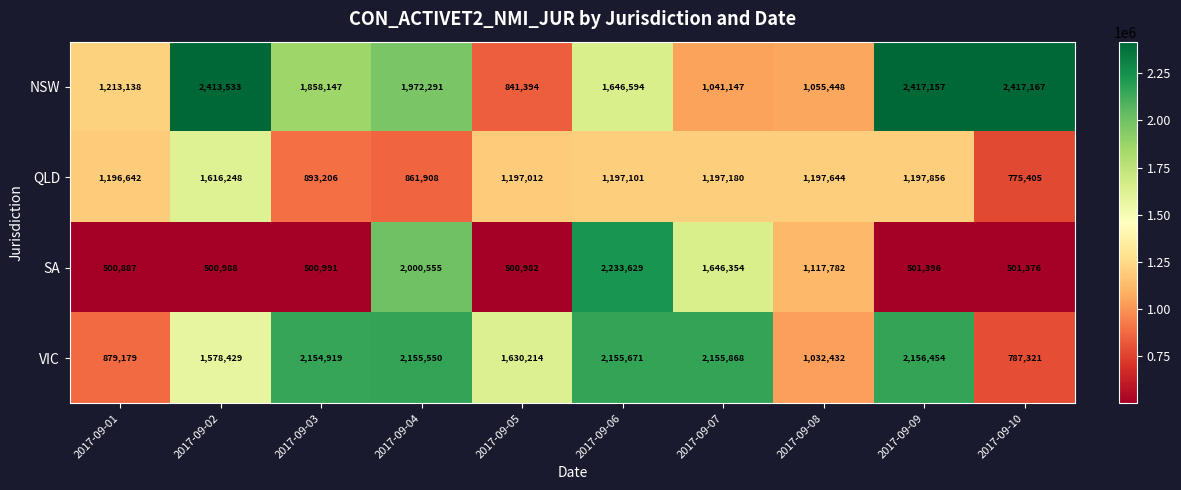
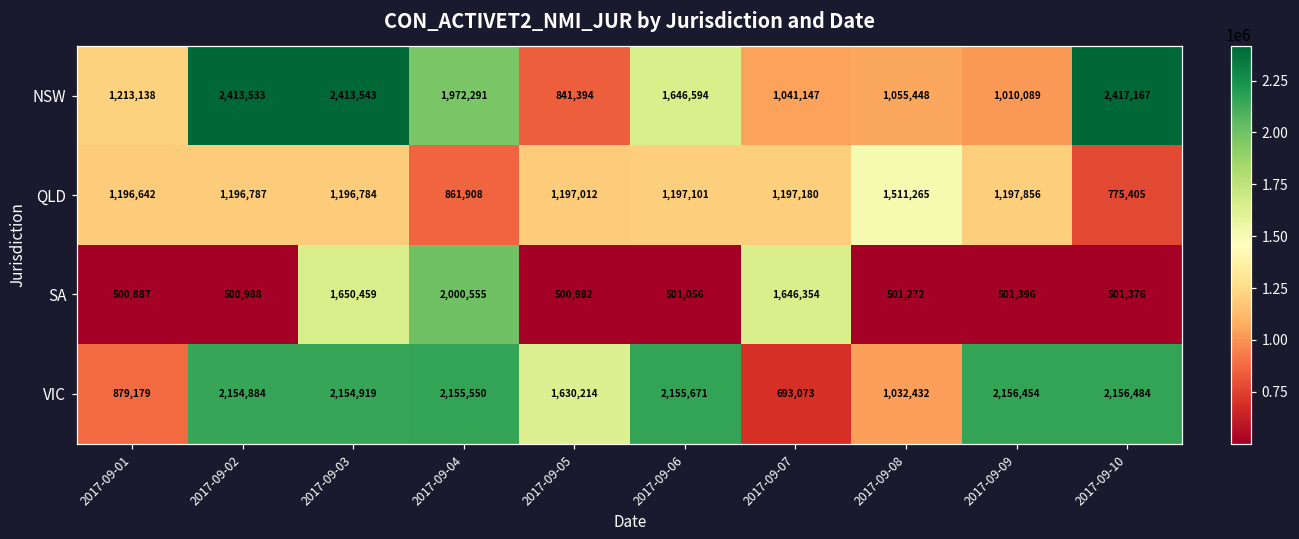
NSW, 2017-09-03: 1,858,147 -> 2,413,543
NSW, 2017-09-09: 2,417,157 -> 1,010,089
QLD, 2017-09-02: 1,616,248 -> 1,196,787
QLD, 2017-09-03: 893,206 -> 1,196,784
QLD, 2017-09-08: 1,197,644 -> 1,511,265
SA, 2017-09-03: 500,991 -> 1,650,459
SA, 2017-09-06: 2,233,629 -> 501,056
SA, 2017-09-08: 1,117,782 -> 501,272
VIC, 2017-09-02: 1,578,429 -> 2,154,884
VIC, 2017-09-07: 2,155,868 -> 693,073
VIC, 2017-09-10: 787,321 -> 2,156,484
